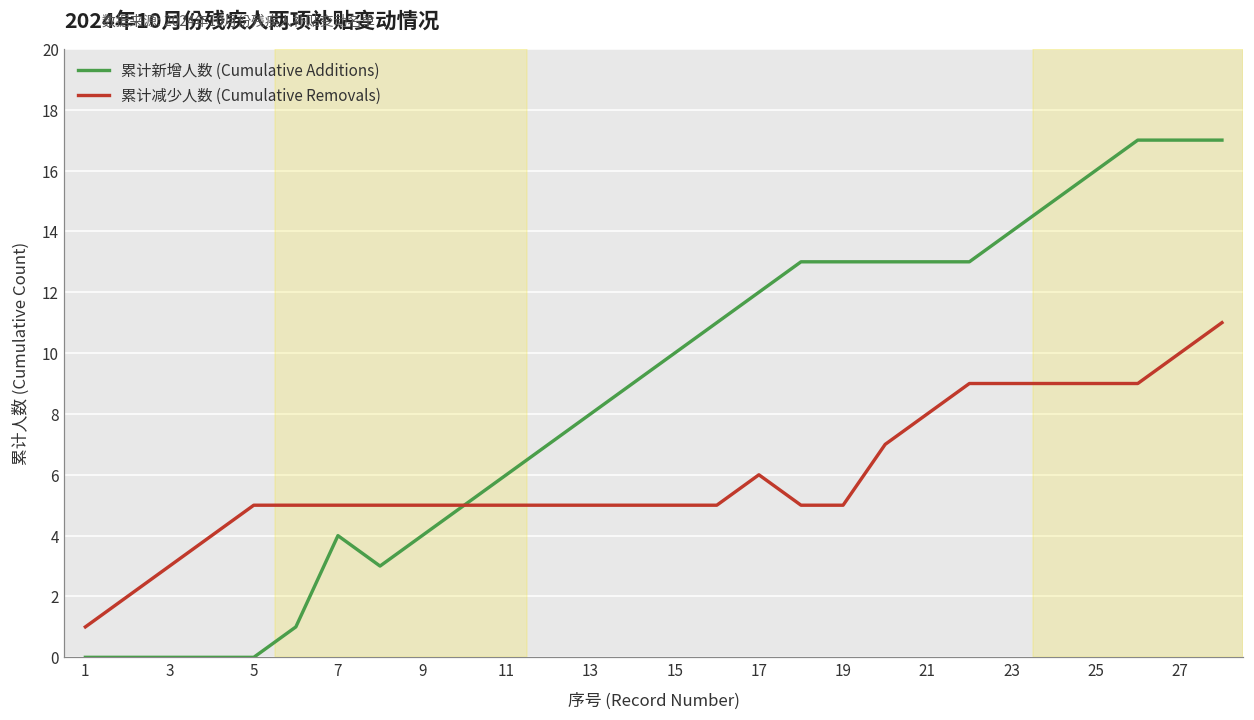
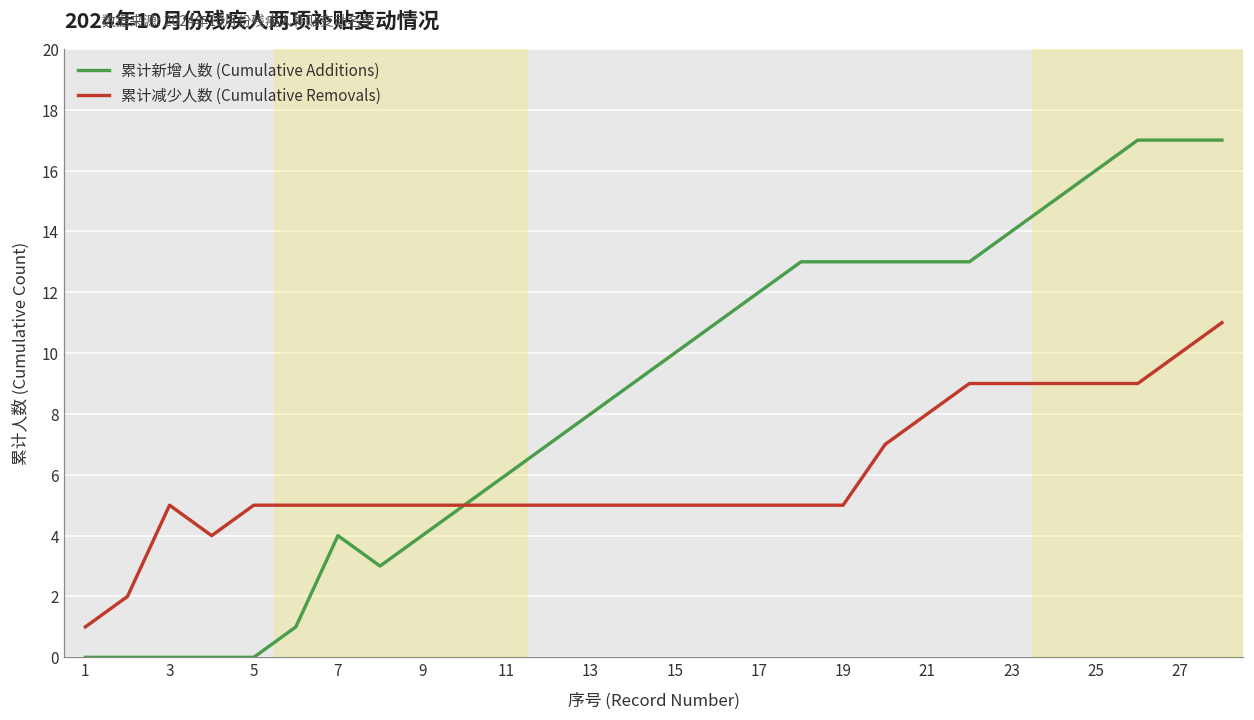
累计减少人数 (Cumulative Removals), 3: 3 -> 5
累计减少人数 (Cumulative Removals), 17: 6 -> 5
